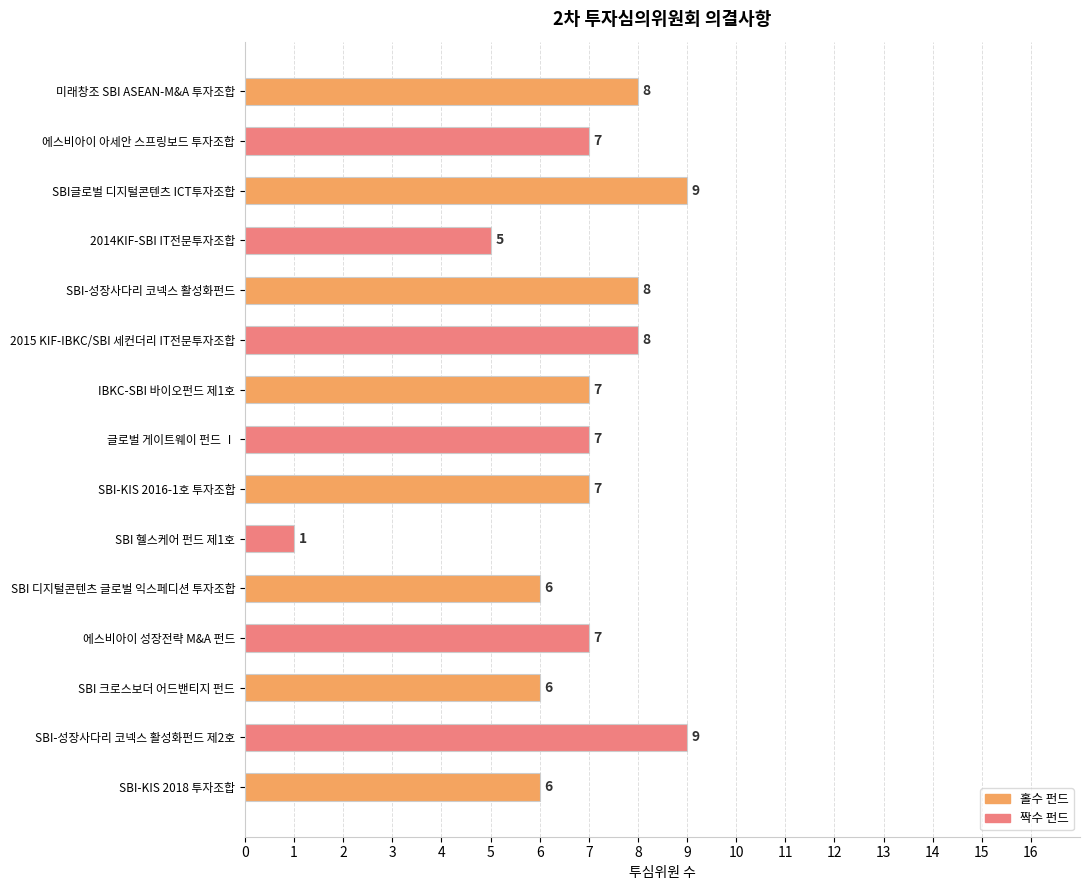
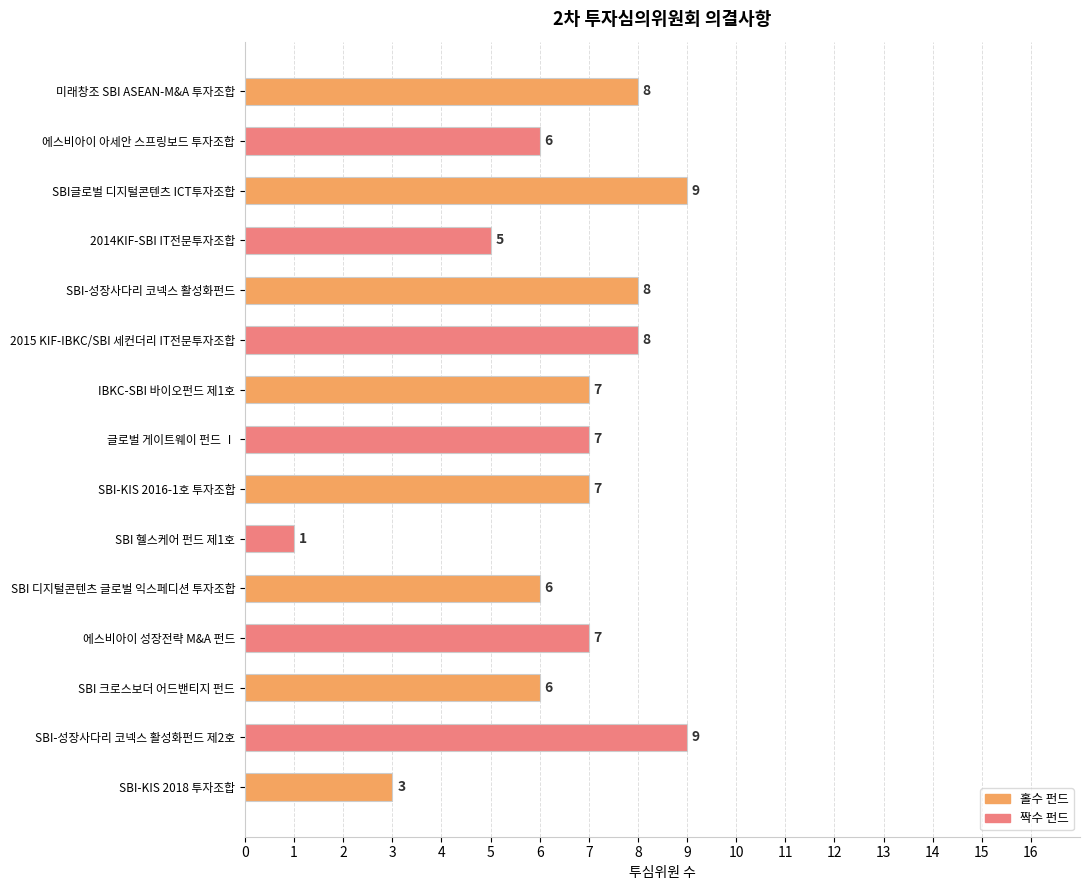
에스비아이 아세안 스프링보드 투자조합: 7 -> 6
SBI-KIS 2018 투자조합: 6 -> 3
